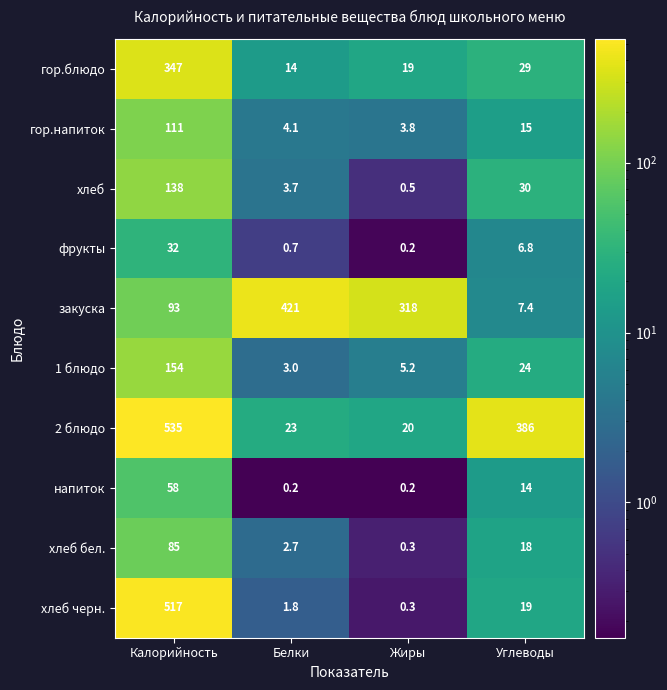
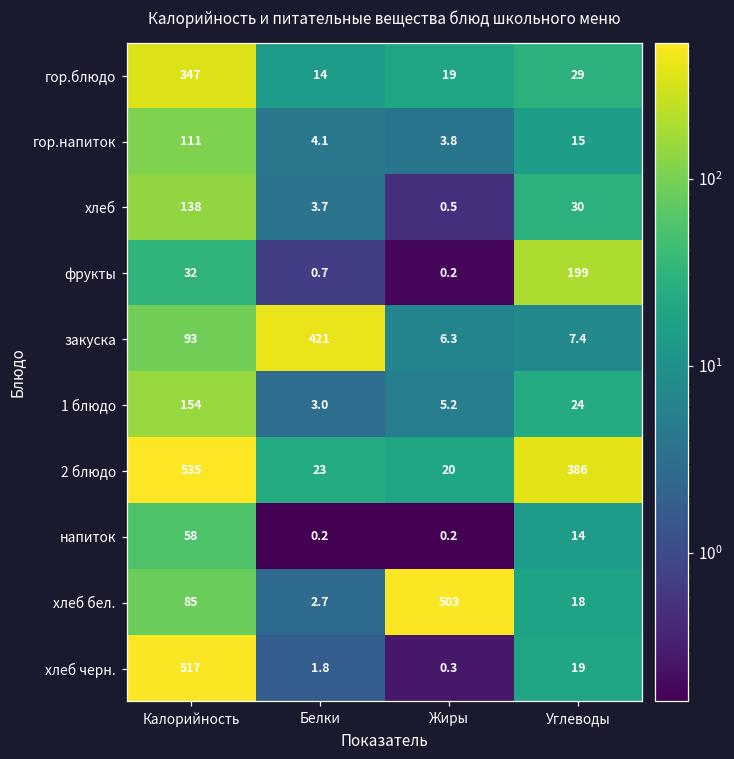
фрукты, Углеводы: 6.8 -> 199
закуска, Жиры: 318 -> 6.3
хлеб бел., Жиры: 0.3 -> 503
